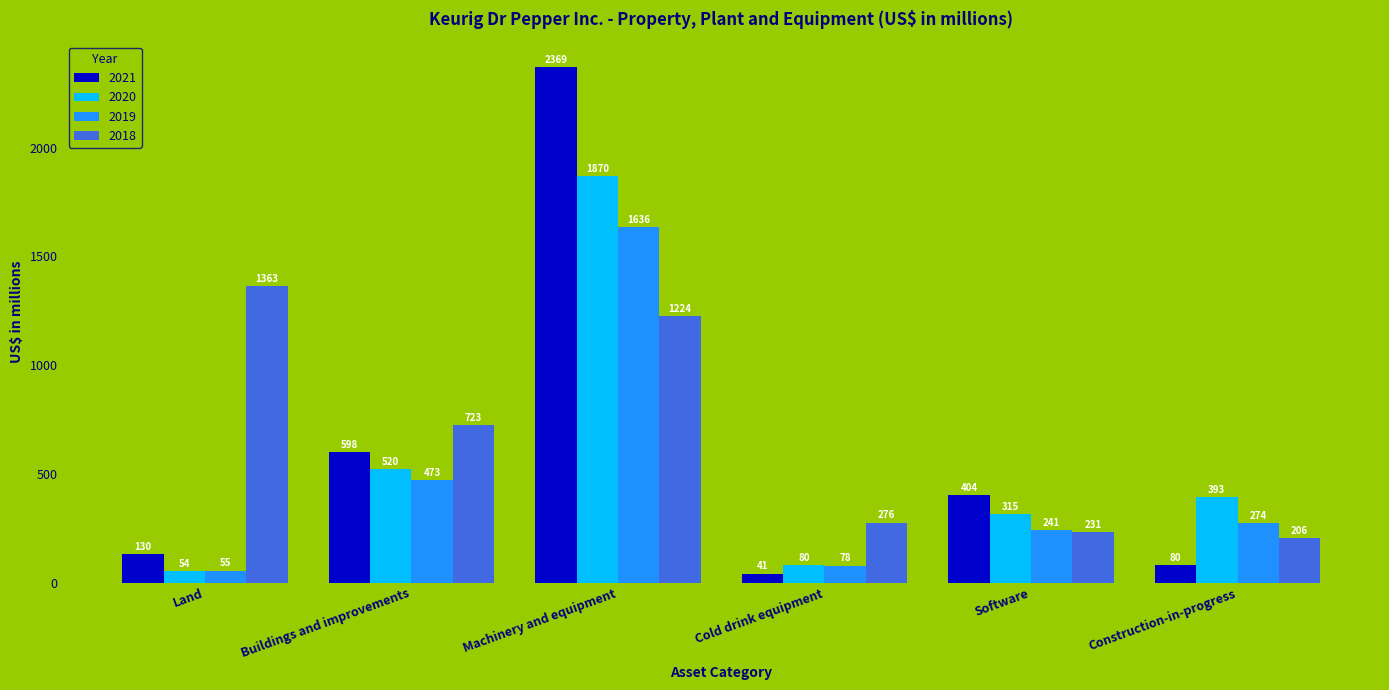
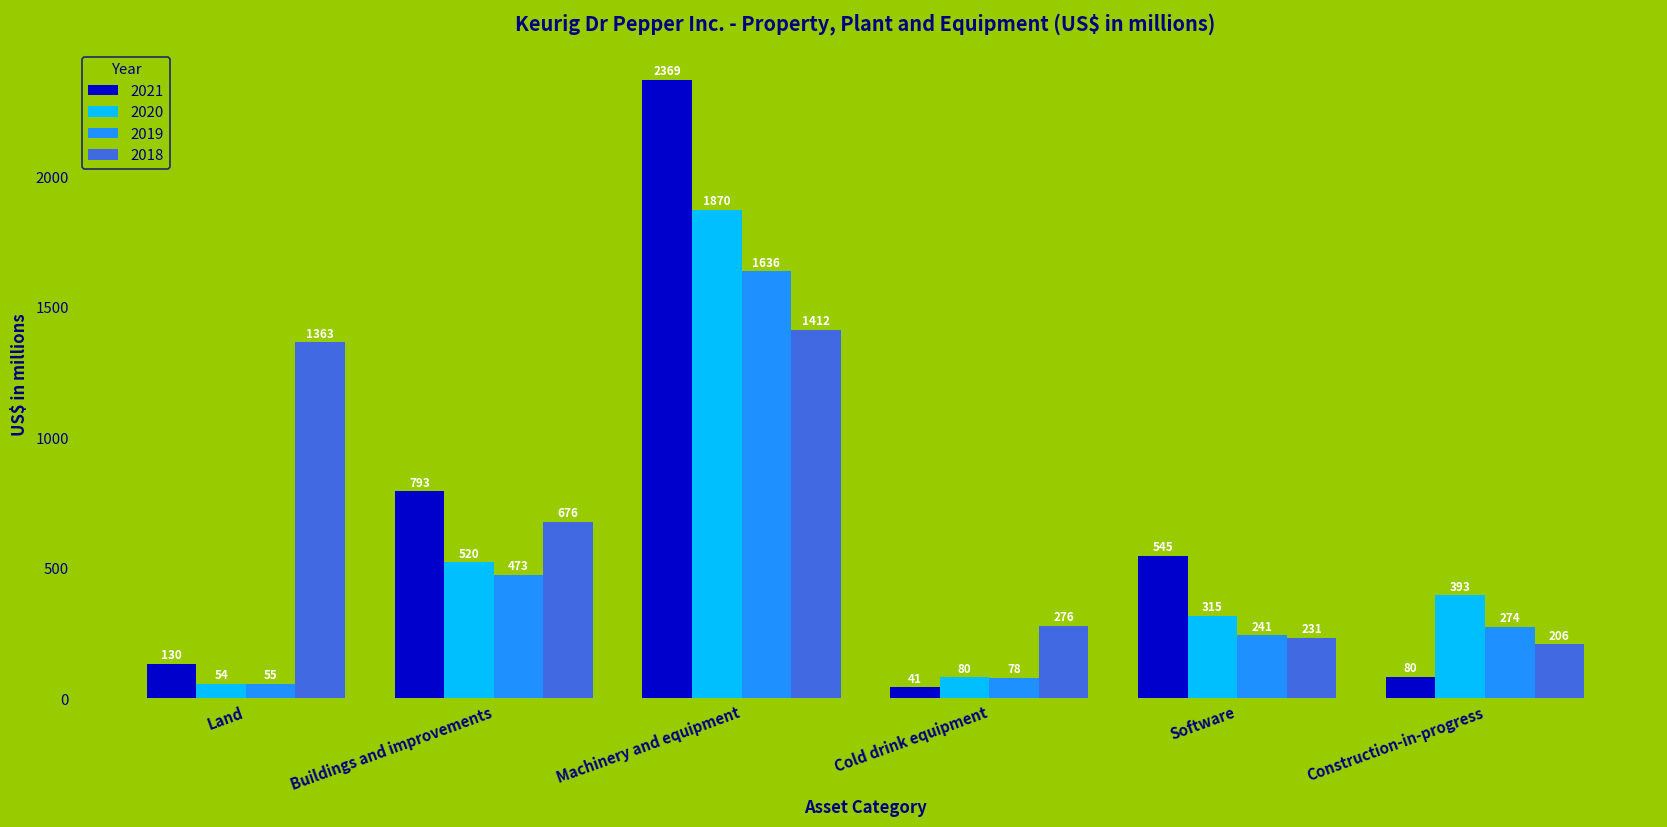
2021, Buildings and improvements: 598 -> 793
2018, Buildings and improvements: 723 -> 676
2018, Machinery and equipment: 1224 -> 1412
2021, Software: 404 -> 545
